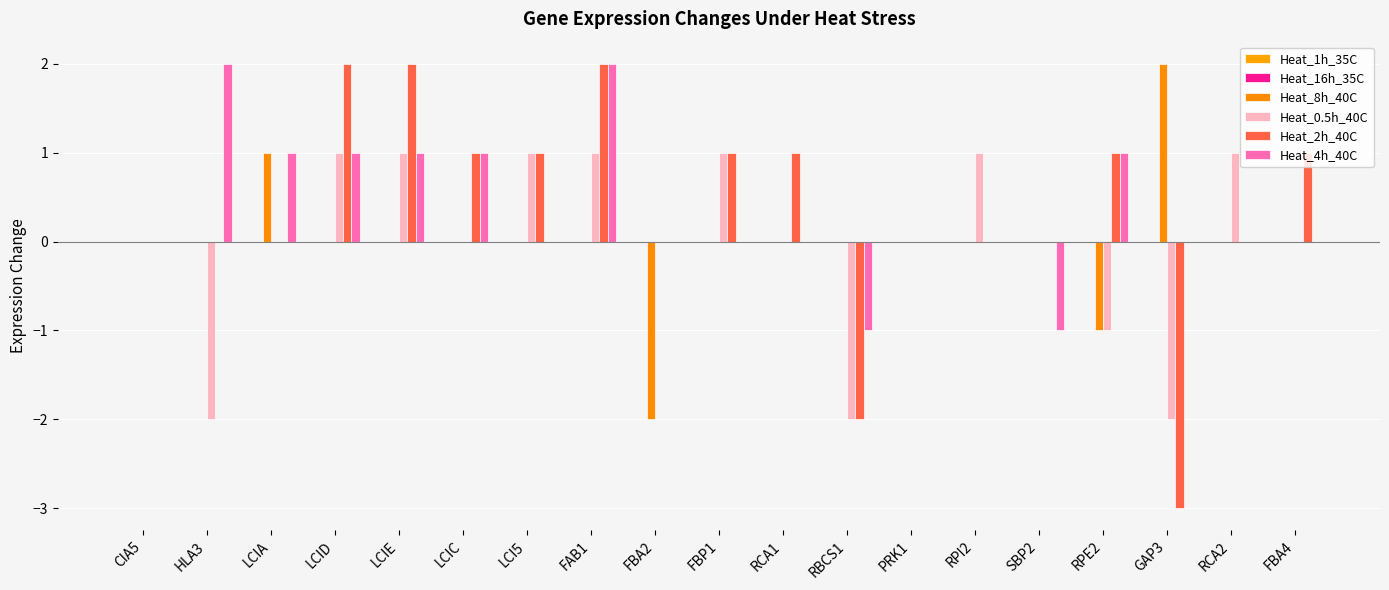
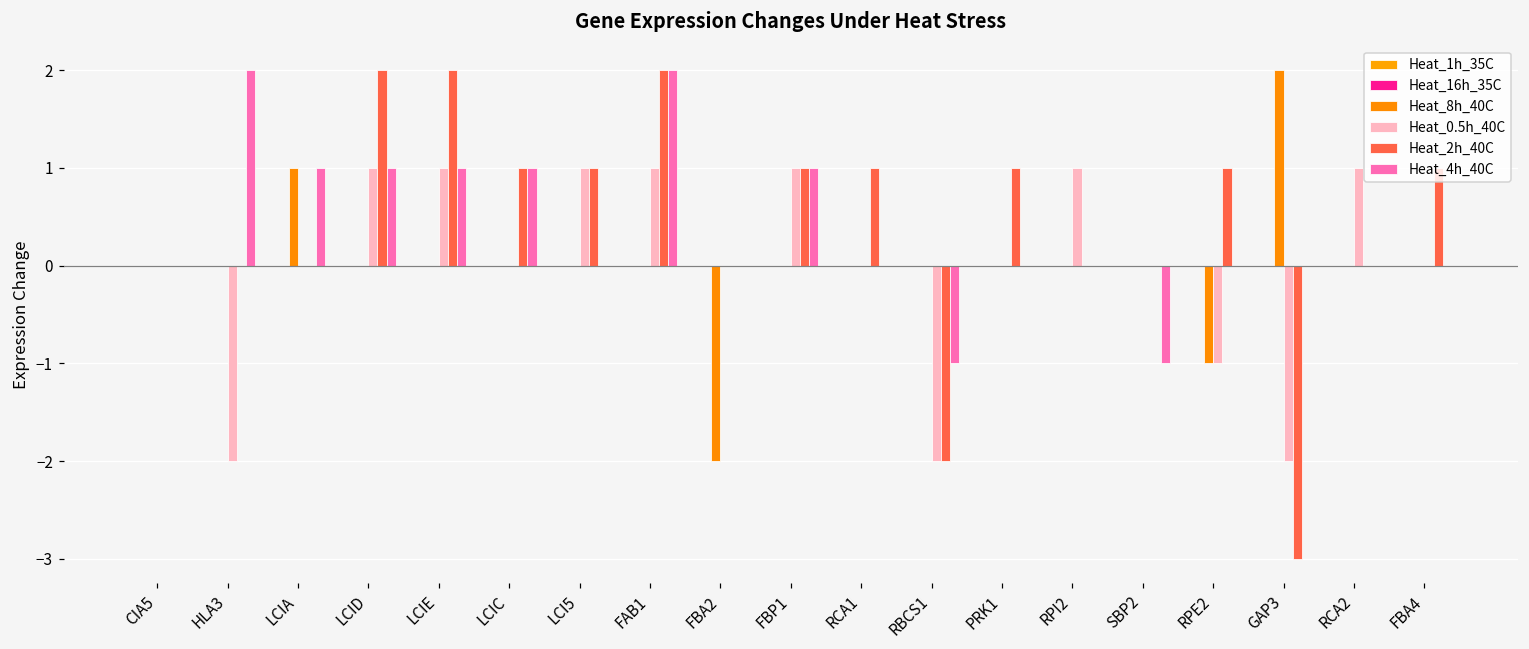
Heat_4h_40C, FBP1: 0 -> 1
Heat_2h_40C, PRK1: 0 -> 1
Heat_4h_40C, RPE2: 1 -> 0
